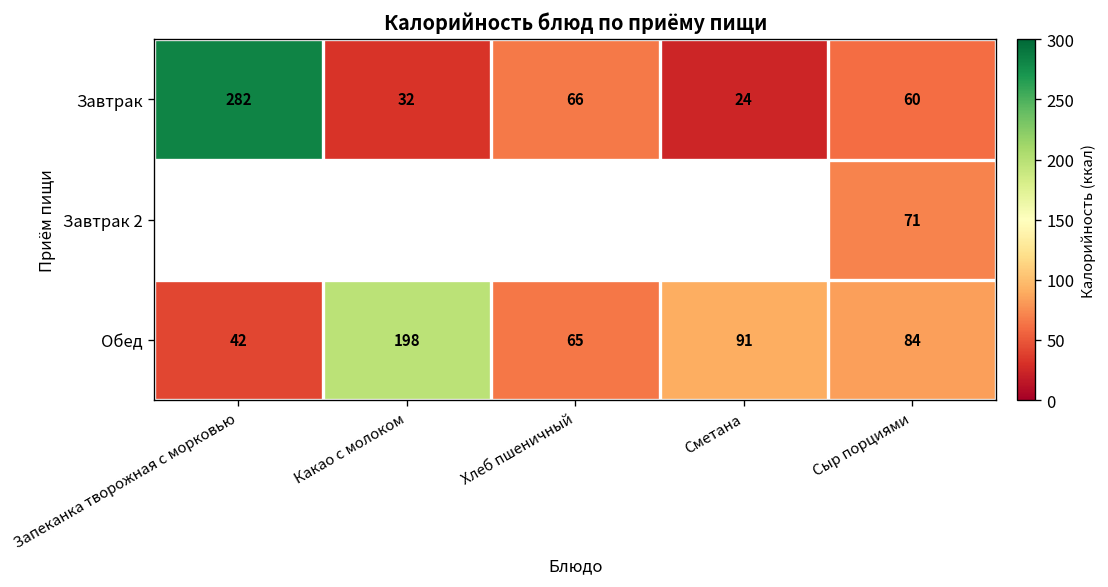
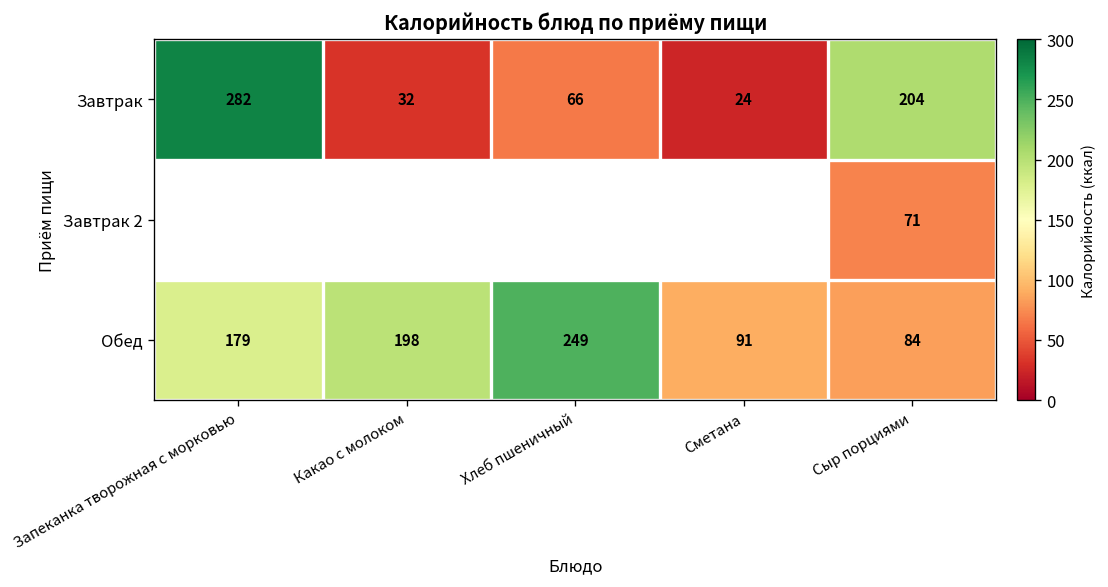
Завтрак, Сыр порциями: 60 -> 204
Обед, Запеканка творожная с морковью: 42 -> 179
Обед, Хлеб пшеничный: 65 -> 249
